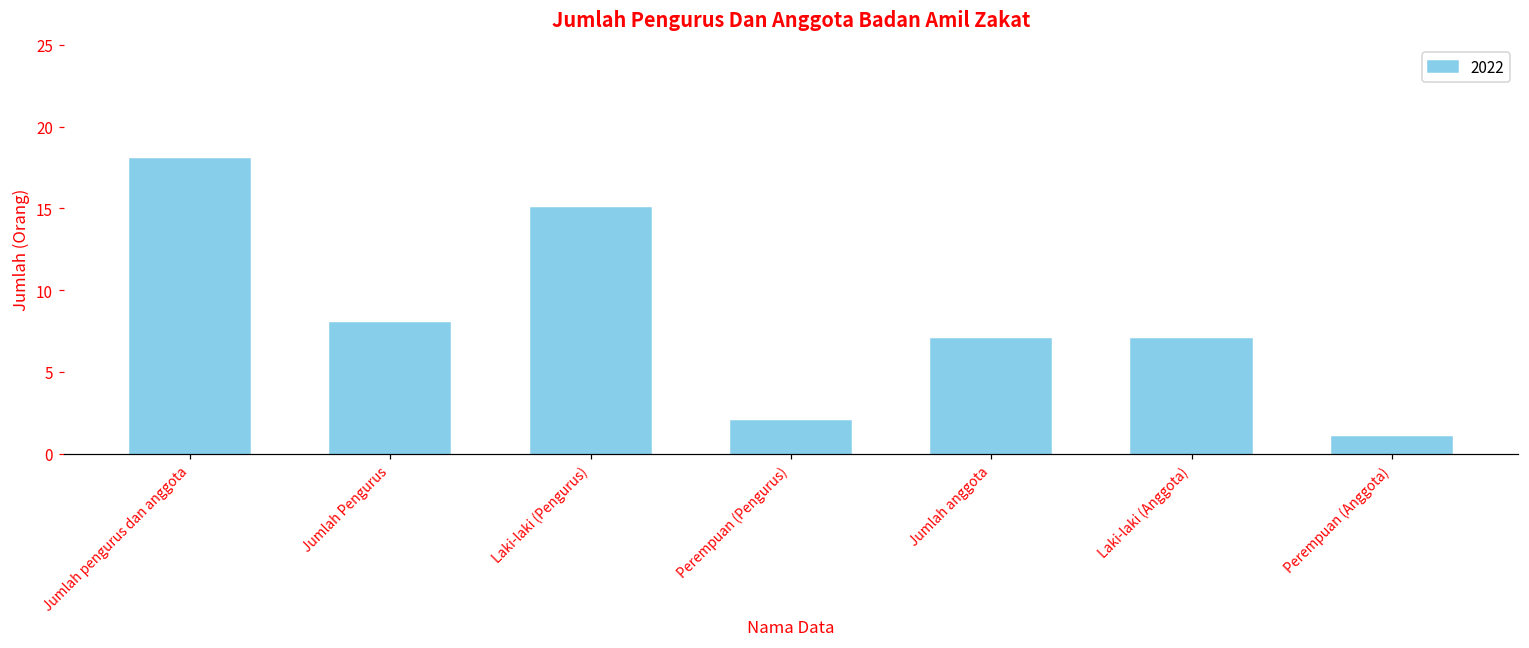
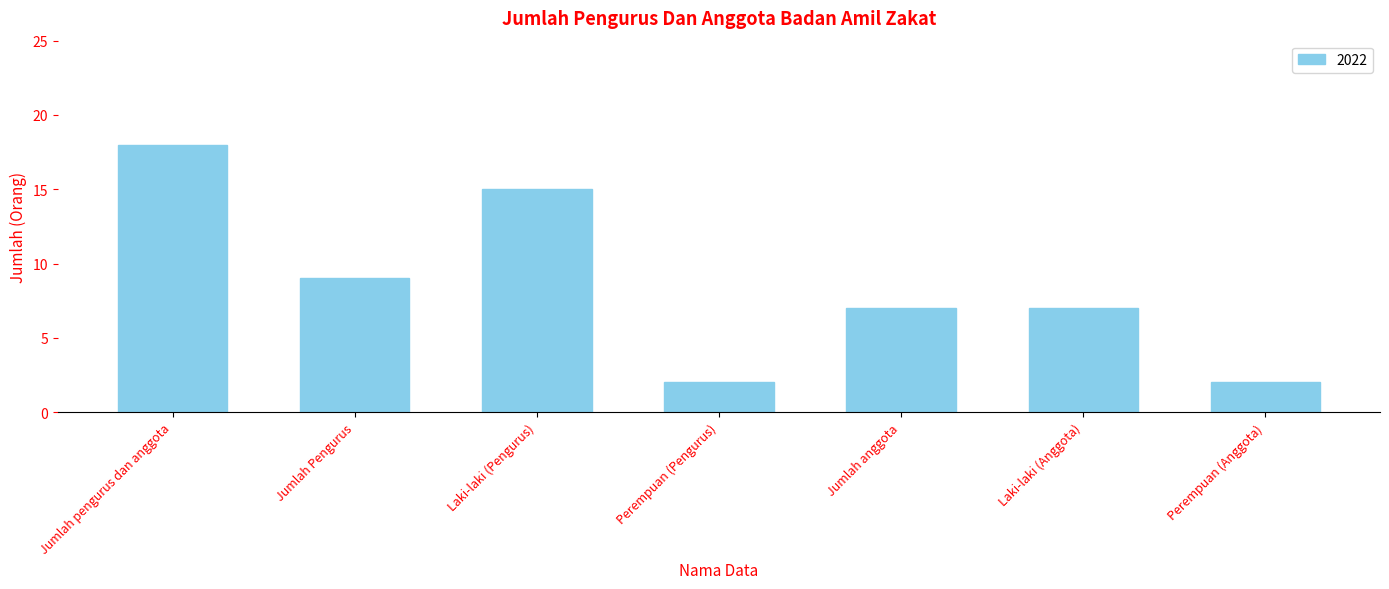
Jumlah Pengurus: 8 -> 9
Perempuan (Anggota): 1 -> 2
